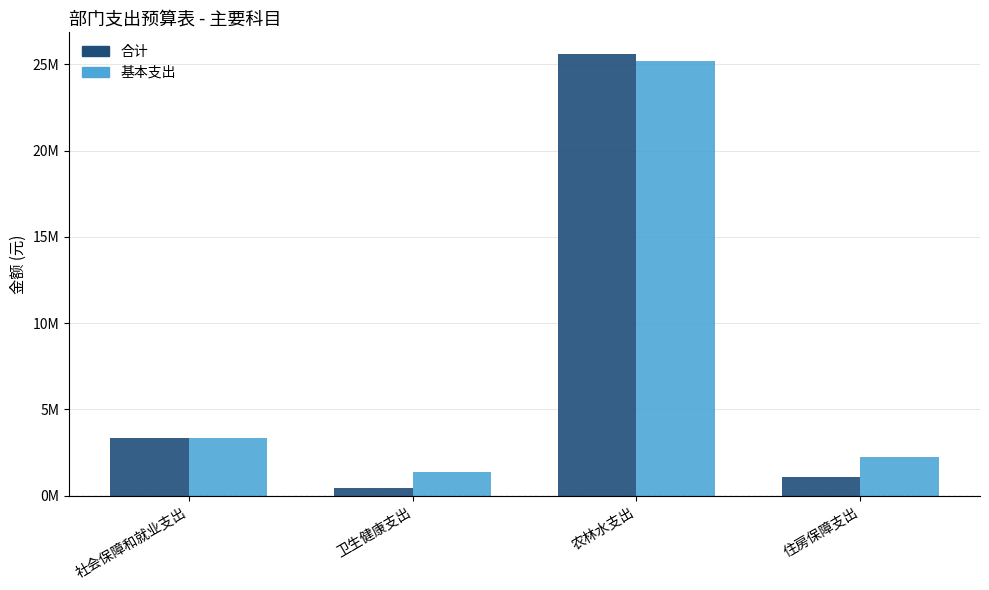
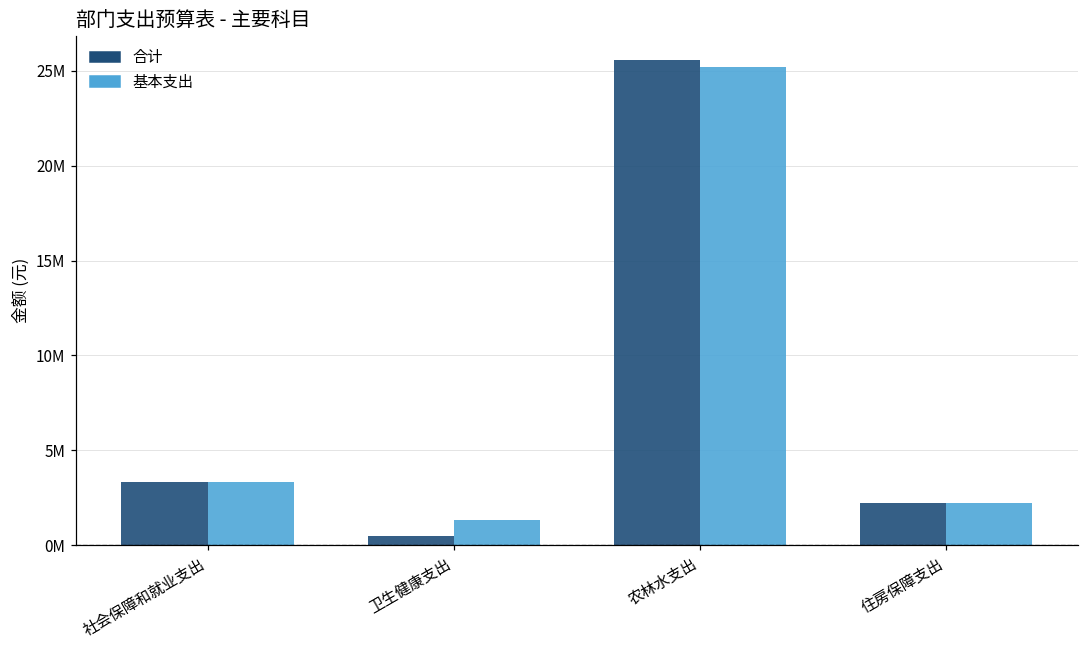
合计, 住房保障支出: 1100000 -> 2200000
